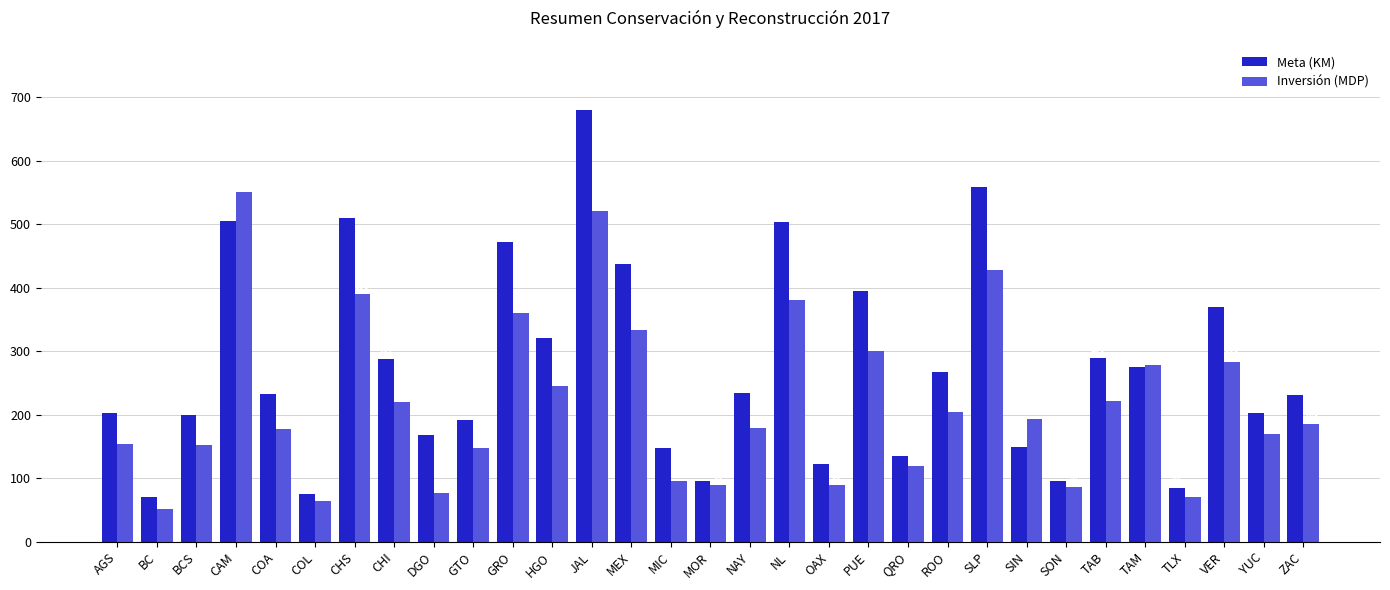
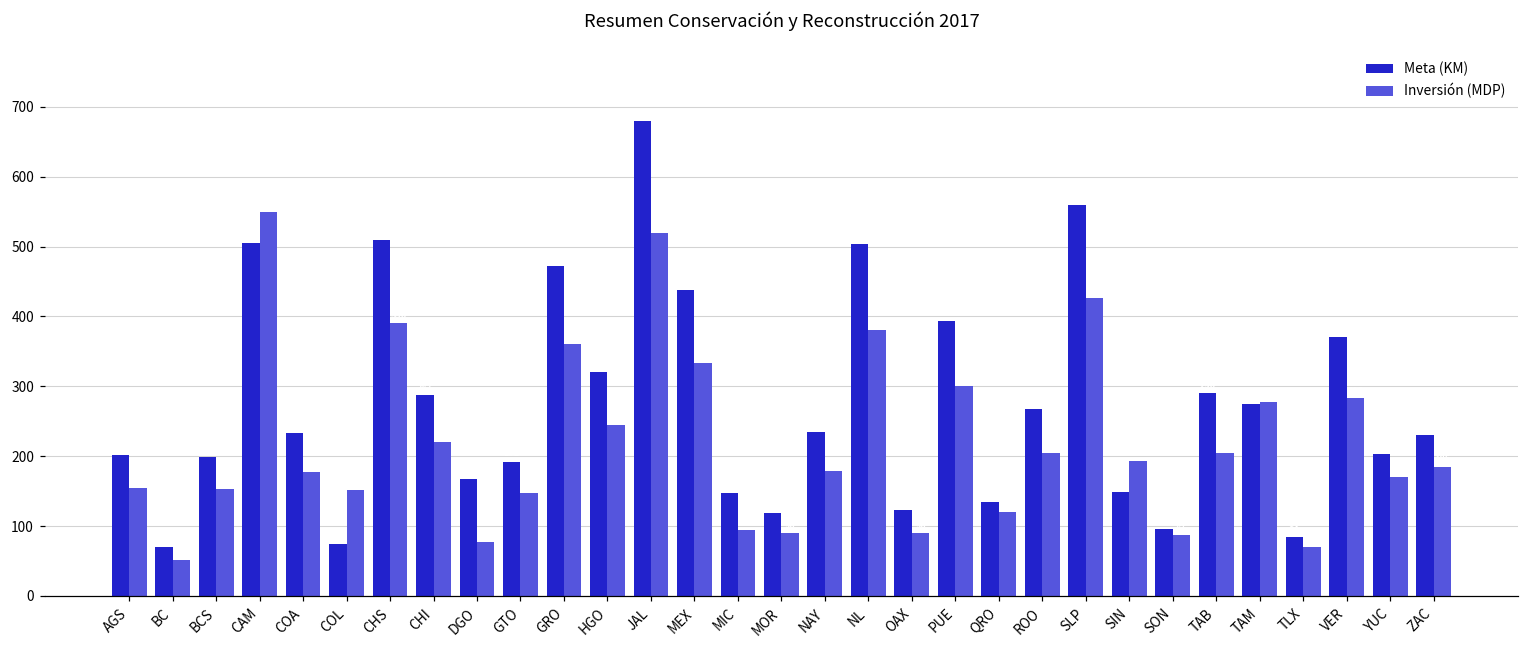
Inversión (MDP), COL: 70 -> 150
Meta (KM), MOR: 100 -> 120
Inversión (MDP), TAB: 220 -> 200
